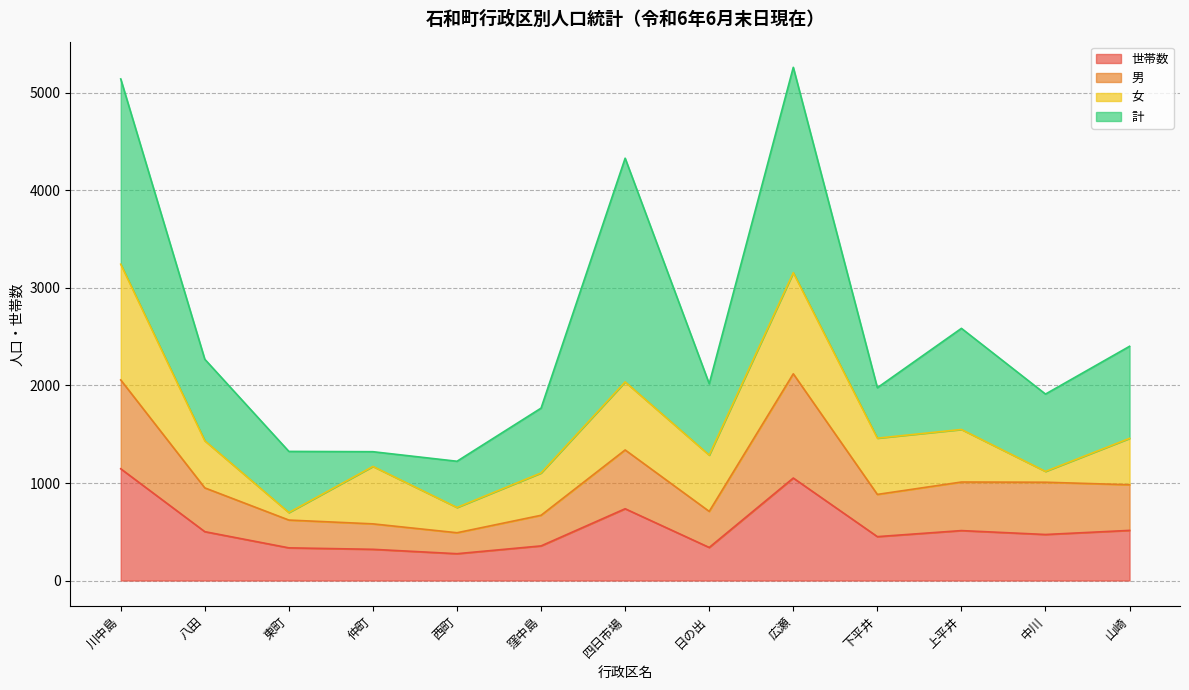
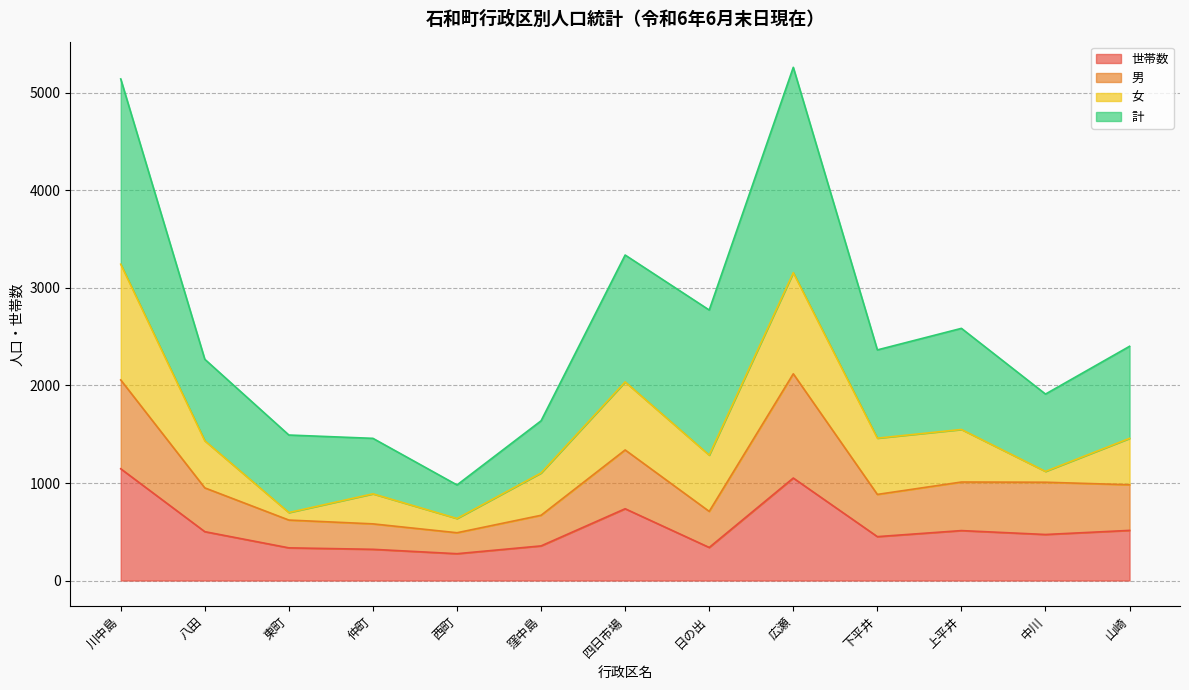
計, 東町: 600 -> 800
女, 仲町: 600 -> 300
計, 仲町: 200 -> 600
女, 西町: 300 -> 100
計, 西町: 500 -> 300
計, 窪中島: 700 -> 500
計, 四日市場: 2300 -> 1300
計, 日の出: 700 -> 1500
計, 下平井: 500 -> 900
